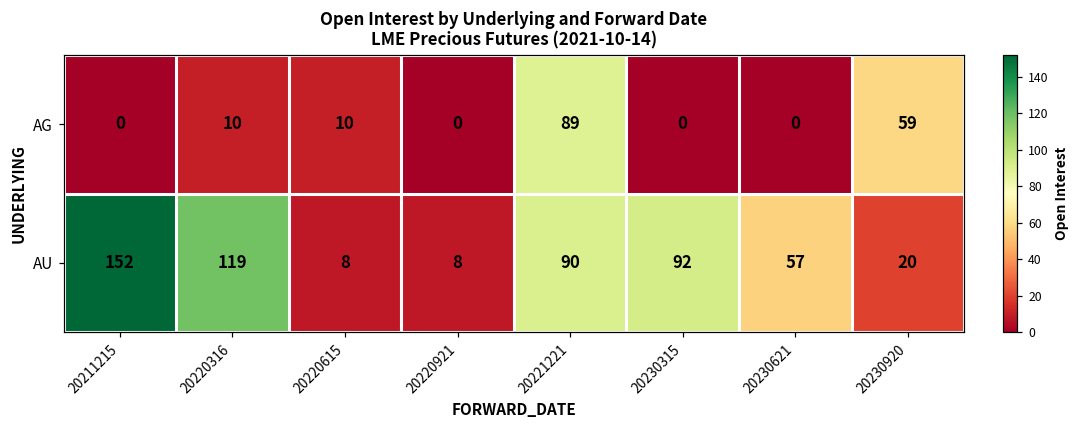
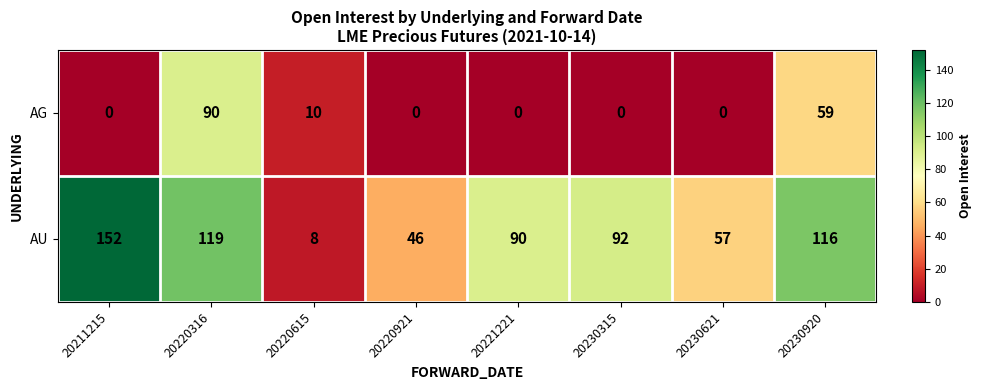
AG, 20220316: 10 -> 90
AG, 20221221: 89 -> 0
AU, 20220921: 8 -> 46
AU, 20230920: 20 -> 116
